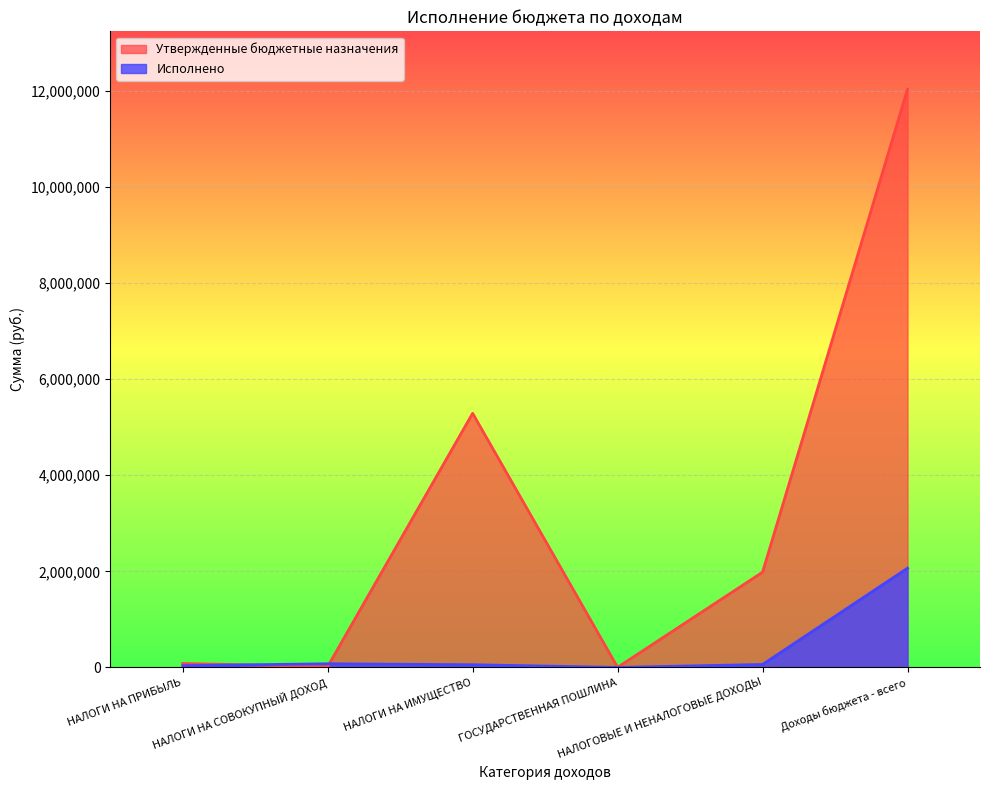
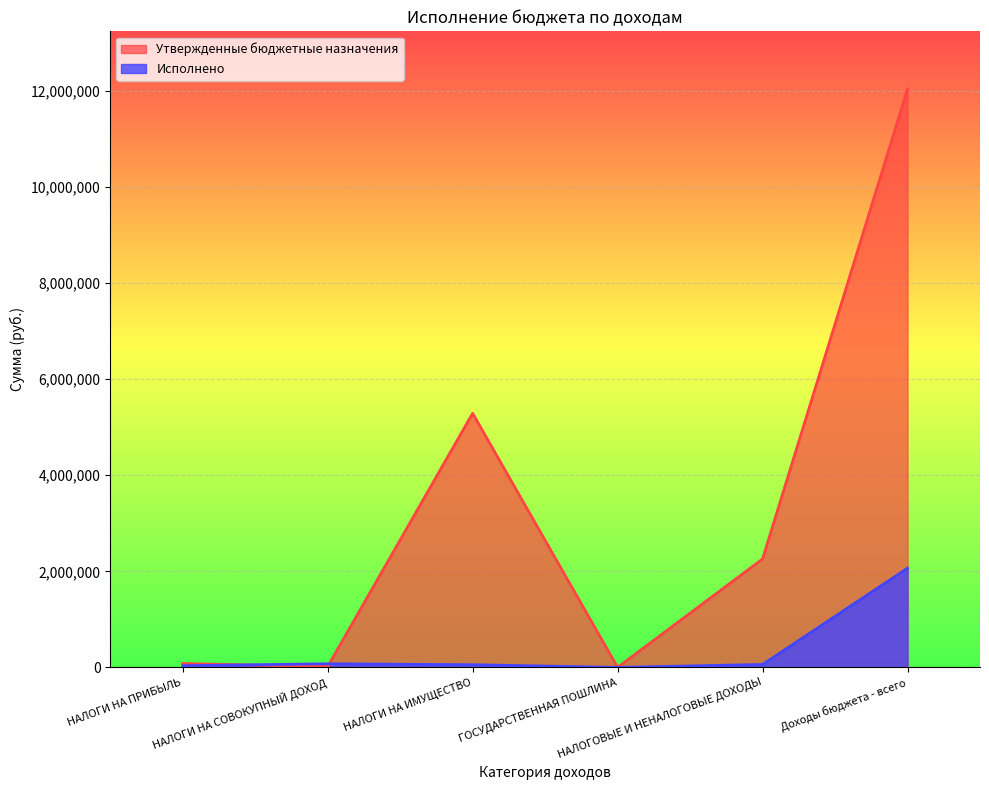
Утвержденные бюджетные назначения, НАЛОГОВЫЕ И НЕНАЛОГОВЫЕ ДОХОДЫ: 2,000,000 -> 2,300,000
